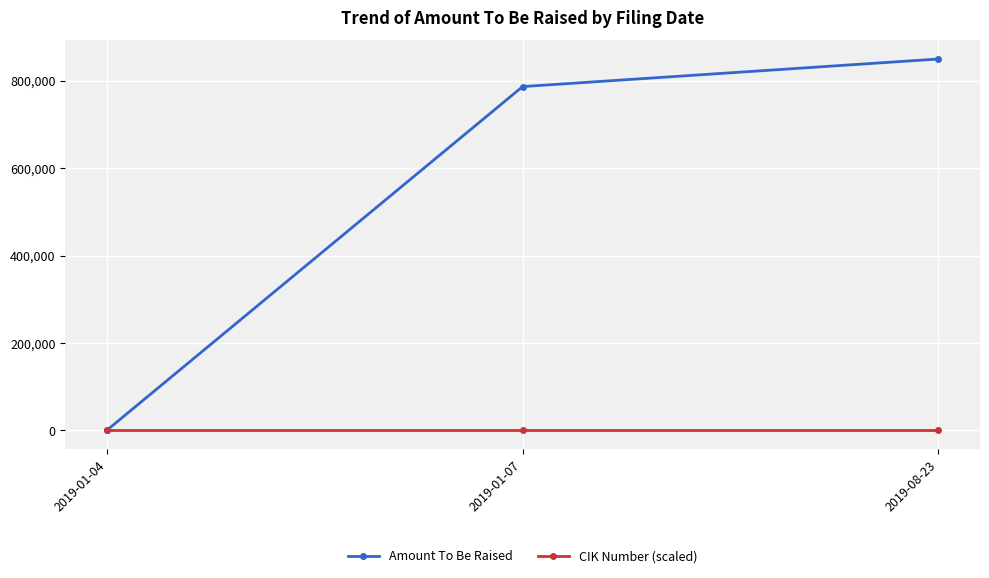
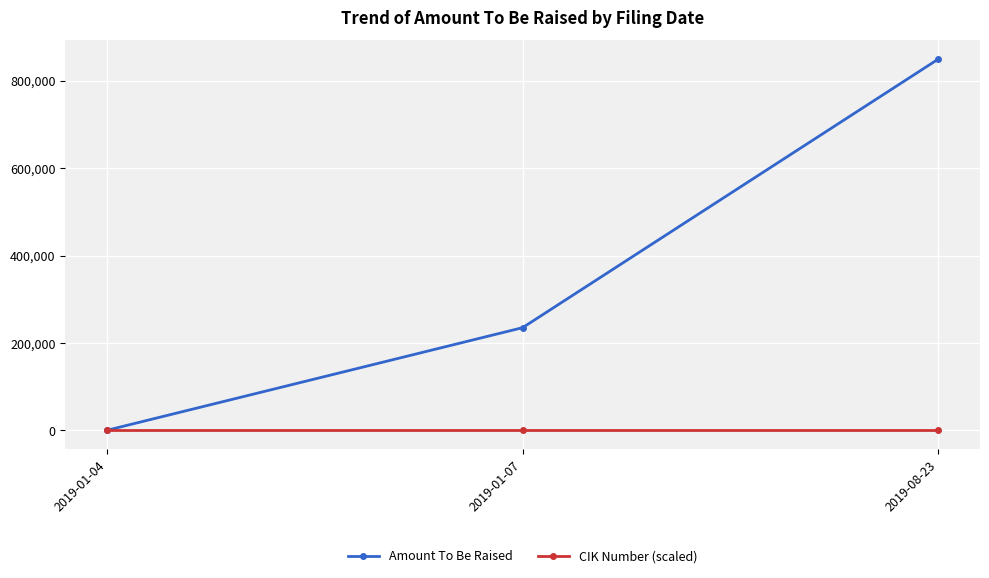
Amount To Be Raised, 2019-01-07: 790,000 -> 240,000
